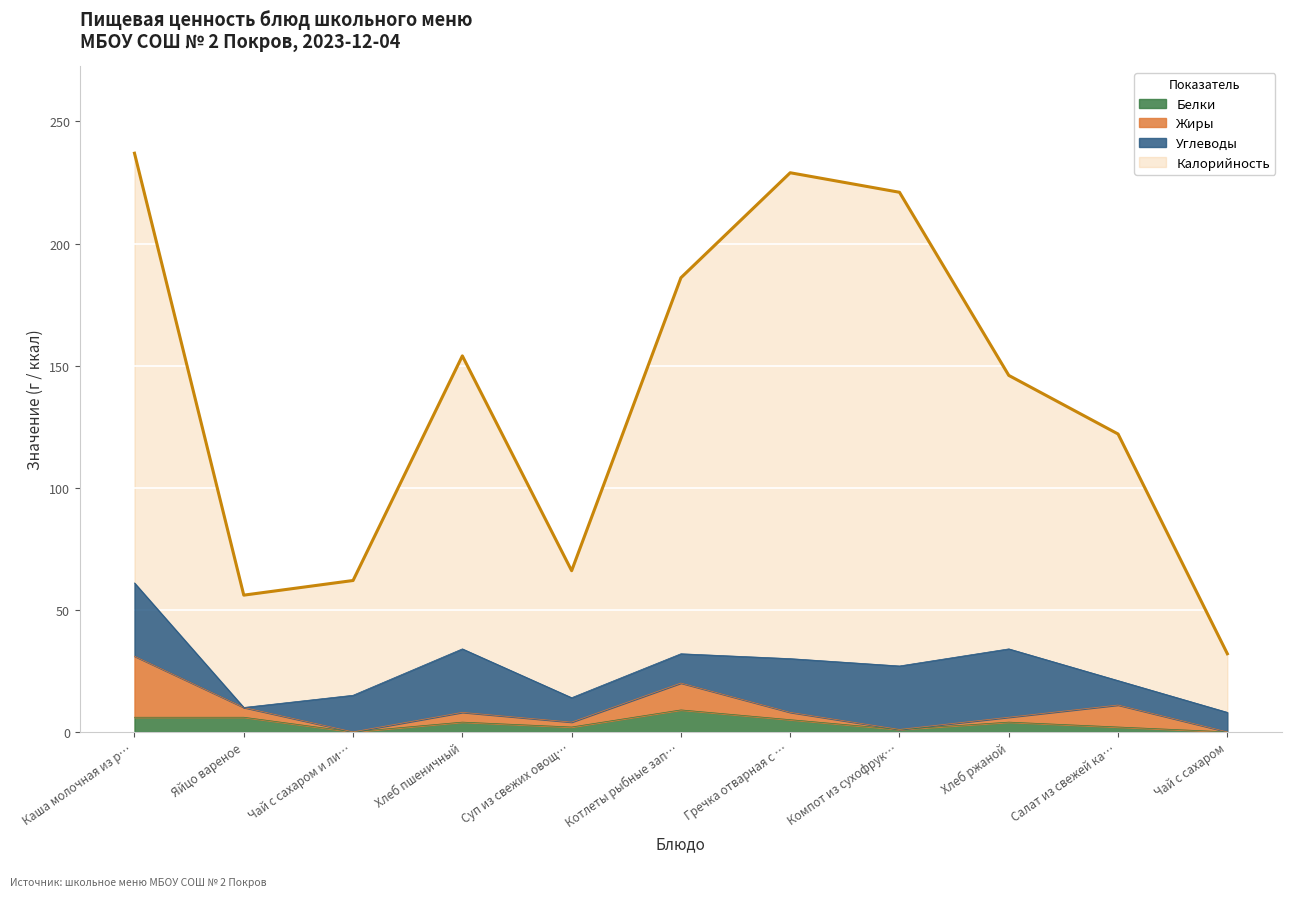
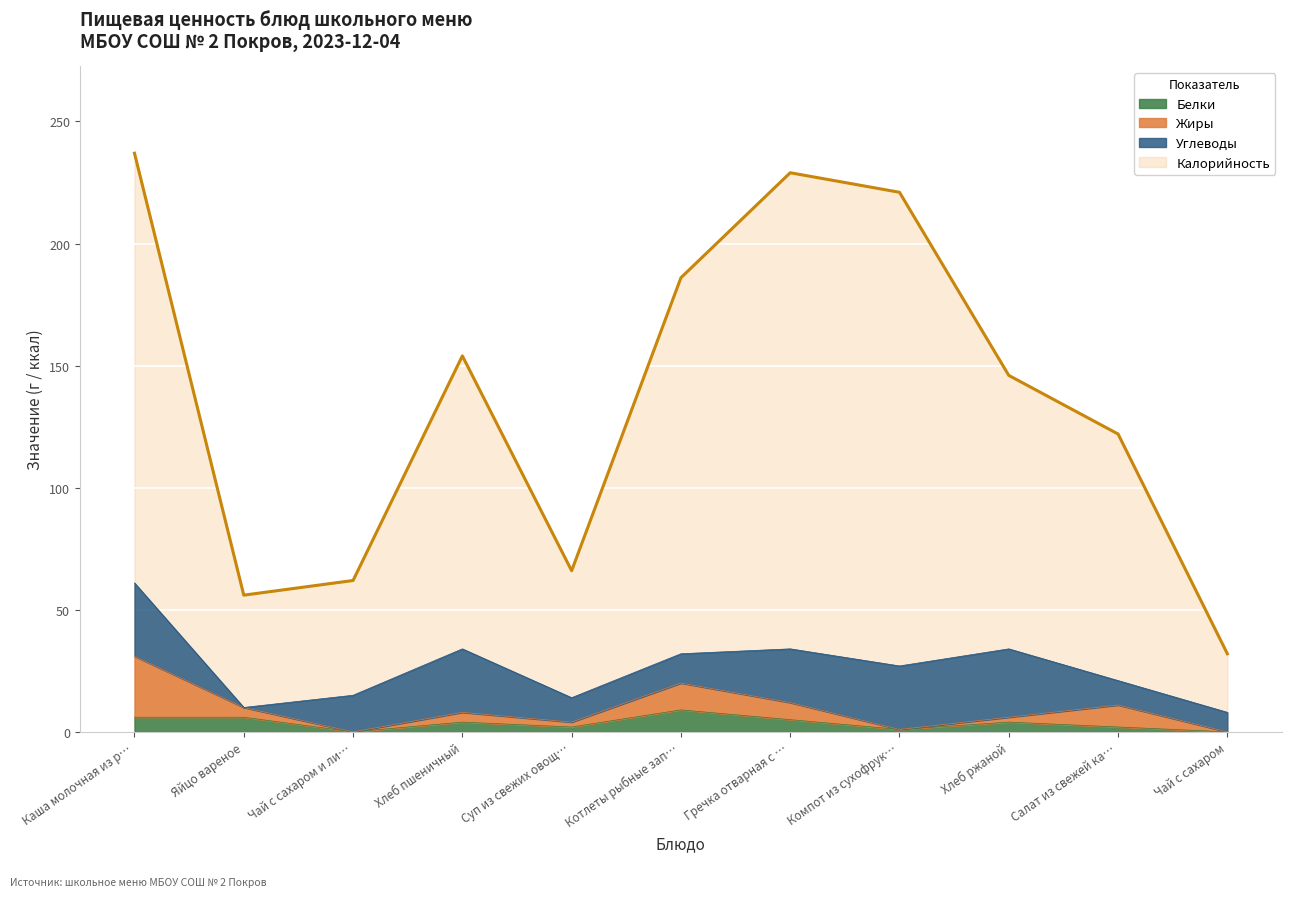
Жиры, Гречка отварная с …: 3 -> 7
